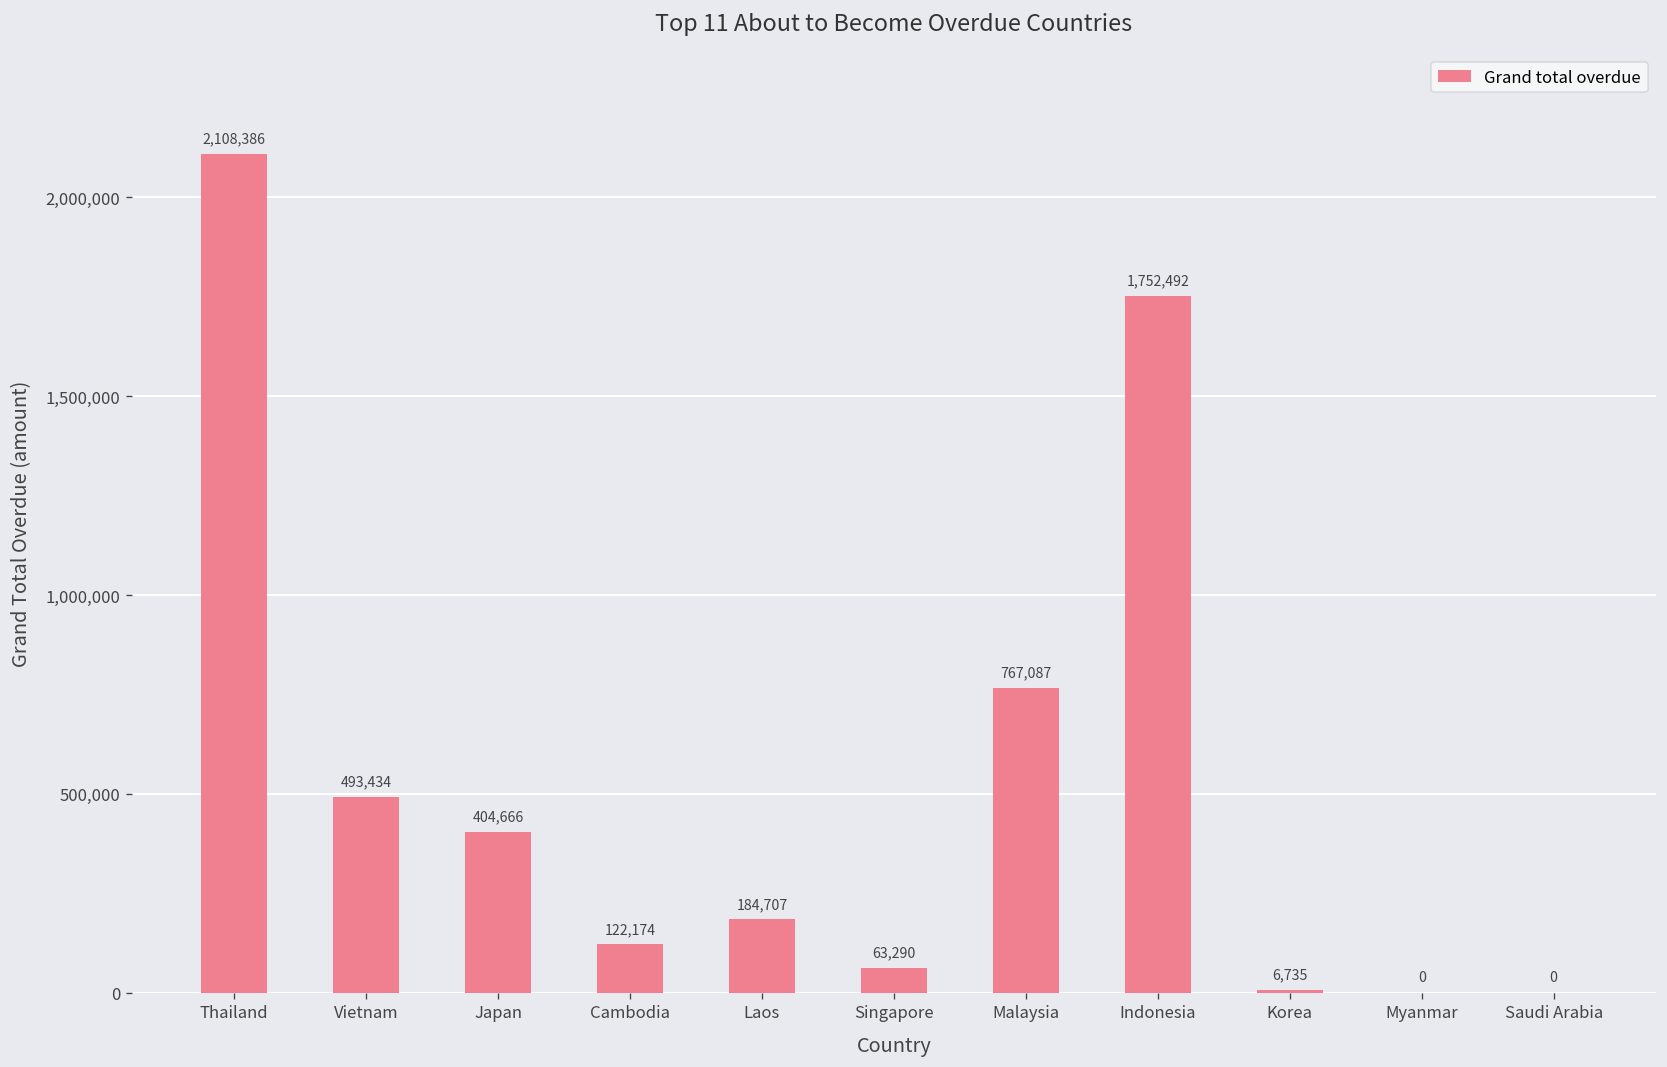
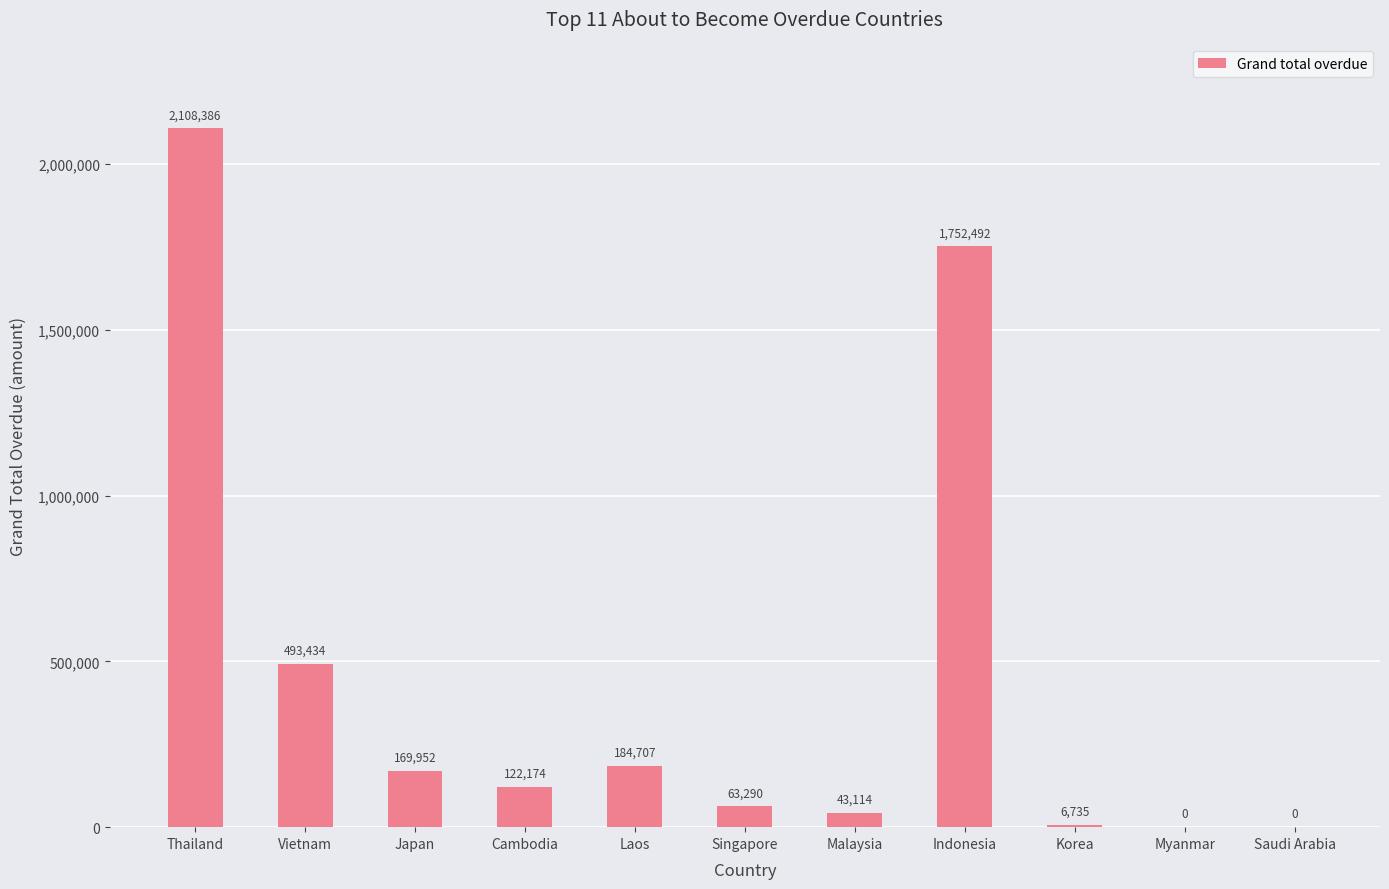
Japan: 404,666 -> 169,952
Malaysia: 767,087 -> 43,114
